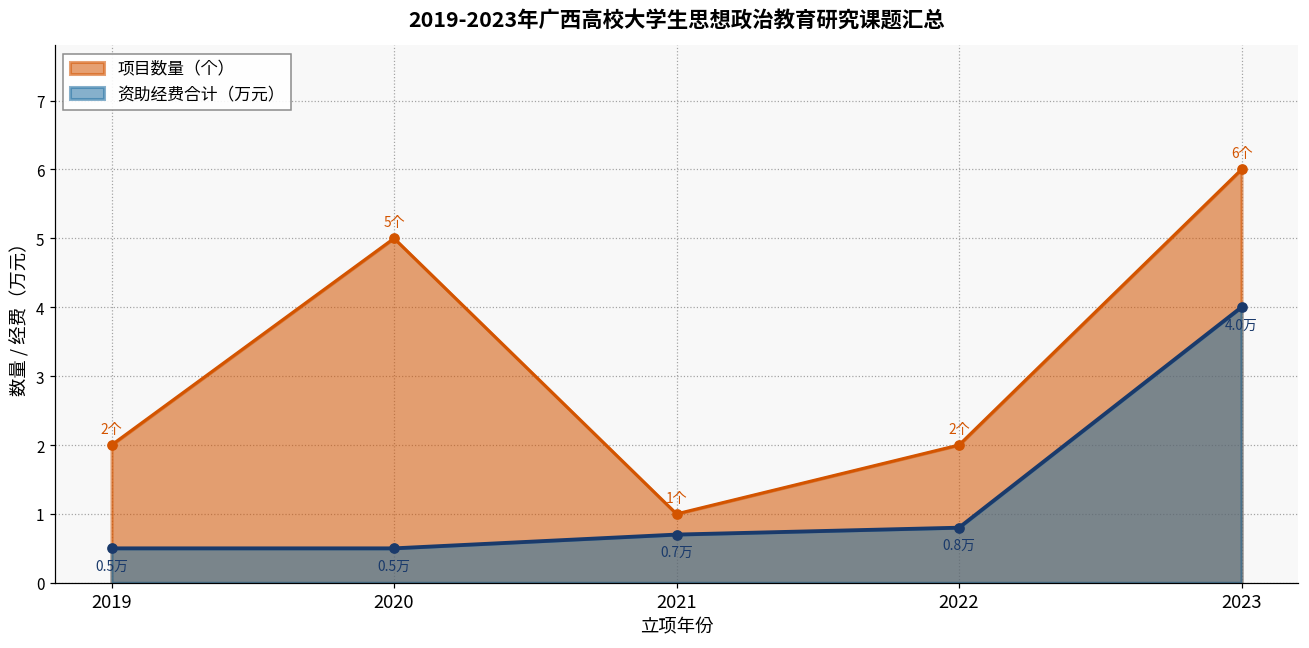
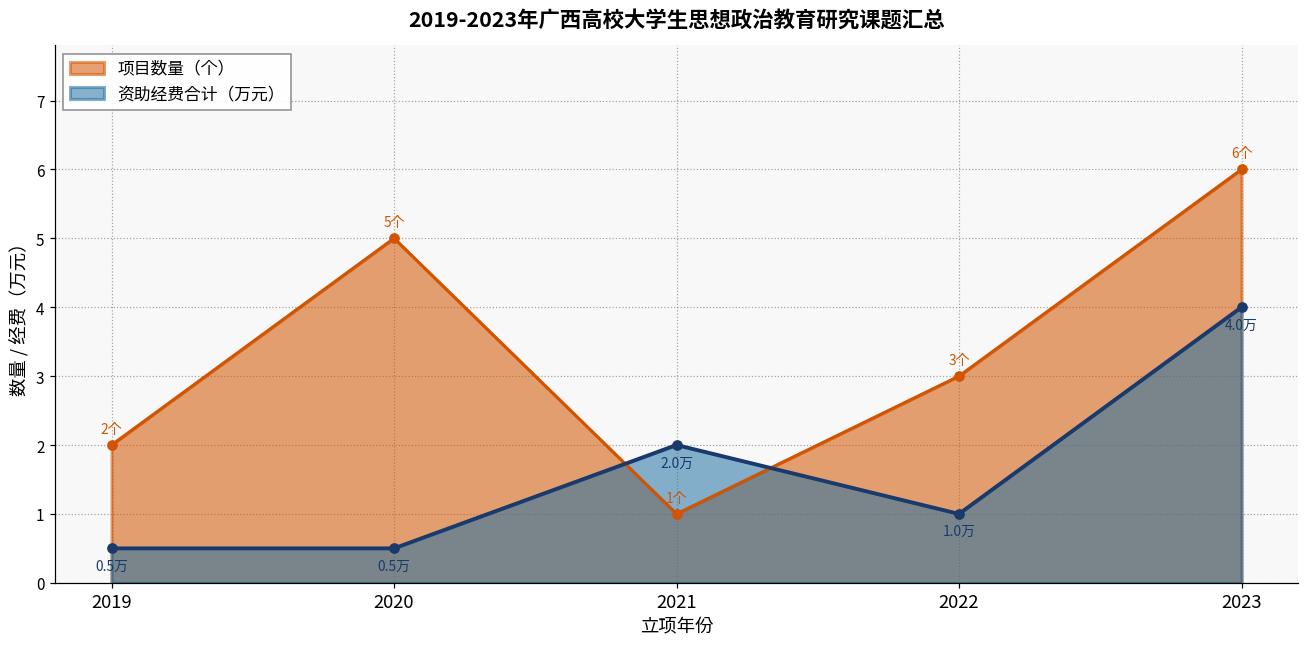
资助经费合计（万元）, 2021: 0.7万 -> 2.0万
项目数量（个）, 2022: 2个 -> 3个
资助经费合计（万元）, 2022: 0.8万 -> 1.0万
